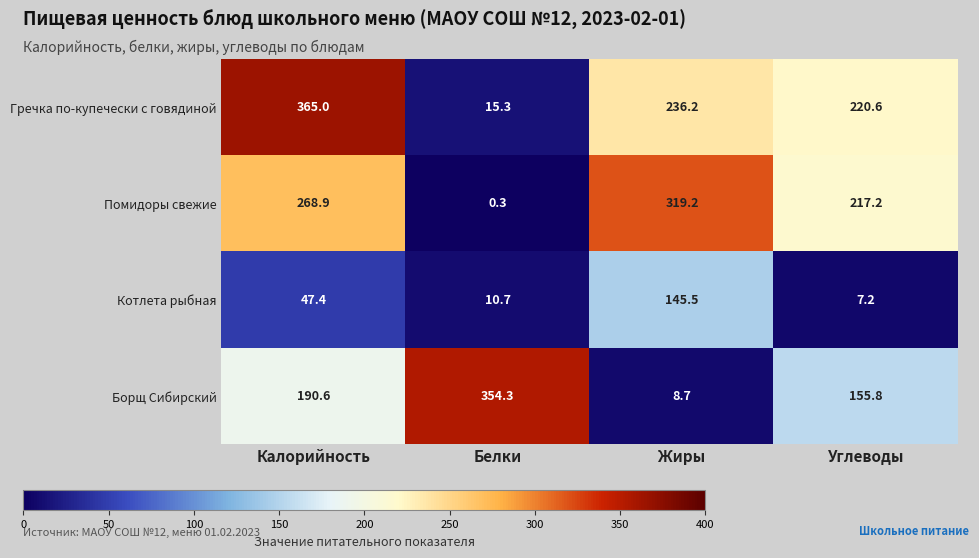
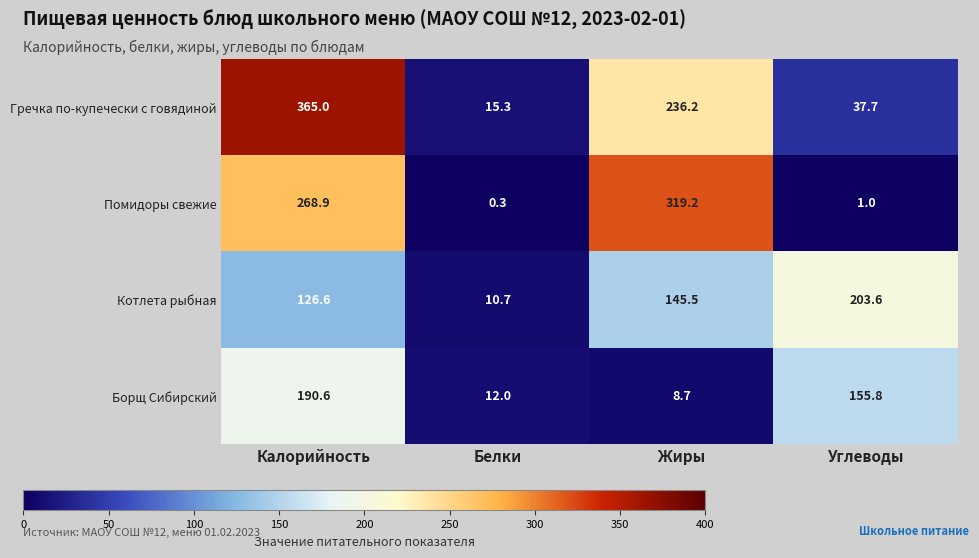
Гречка по-купечески с говядиной, Углеводы: 220.6 -> 37.7
Помидоры свежие, Углеводы: 217.2 -> 1.0
Котлета рыбная, Калорийность: 47.4 -> 126.6
Котлета рыбная, Углеводы: 7.2 -> 203.6
Борщ Сибирский, Белки: 354.3 -> 12.0
